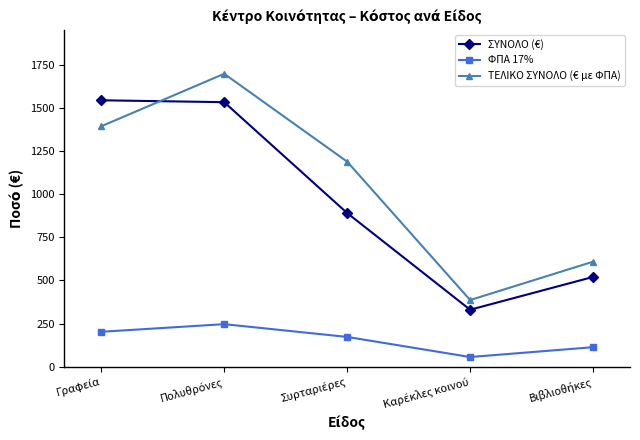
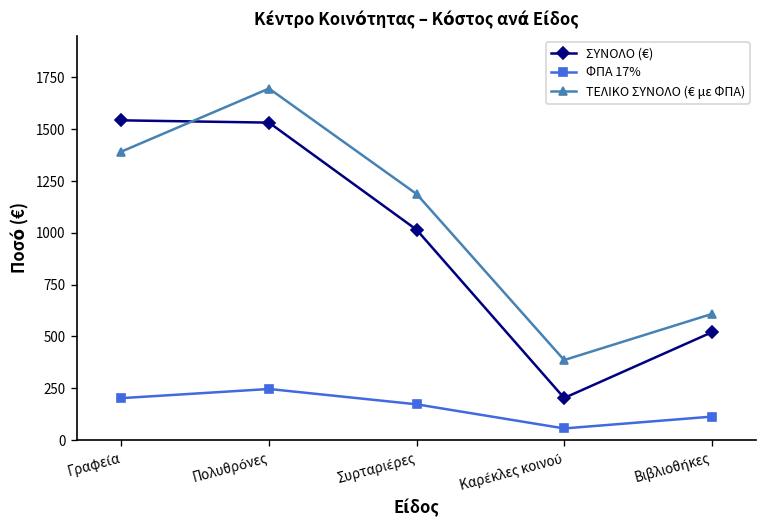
ΣΥΝΟΛΟ (€), Συρταριέρες: 890 -> 1020
ΣΥΝΟΛΟ (€), Καρέκλες κοινού: 330 -> 200
